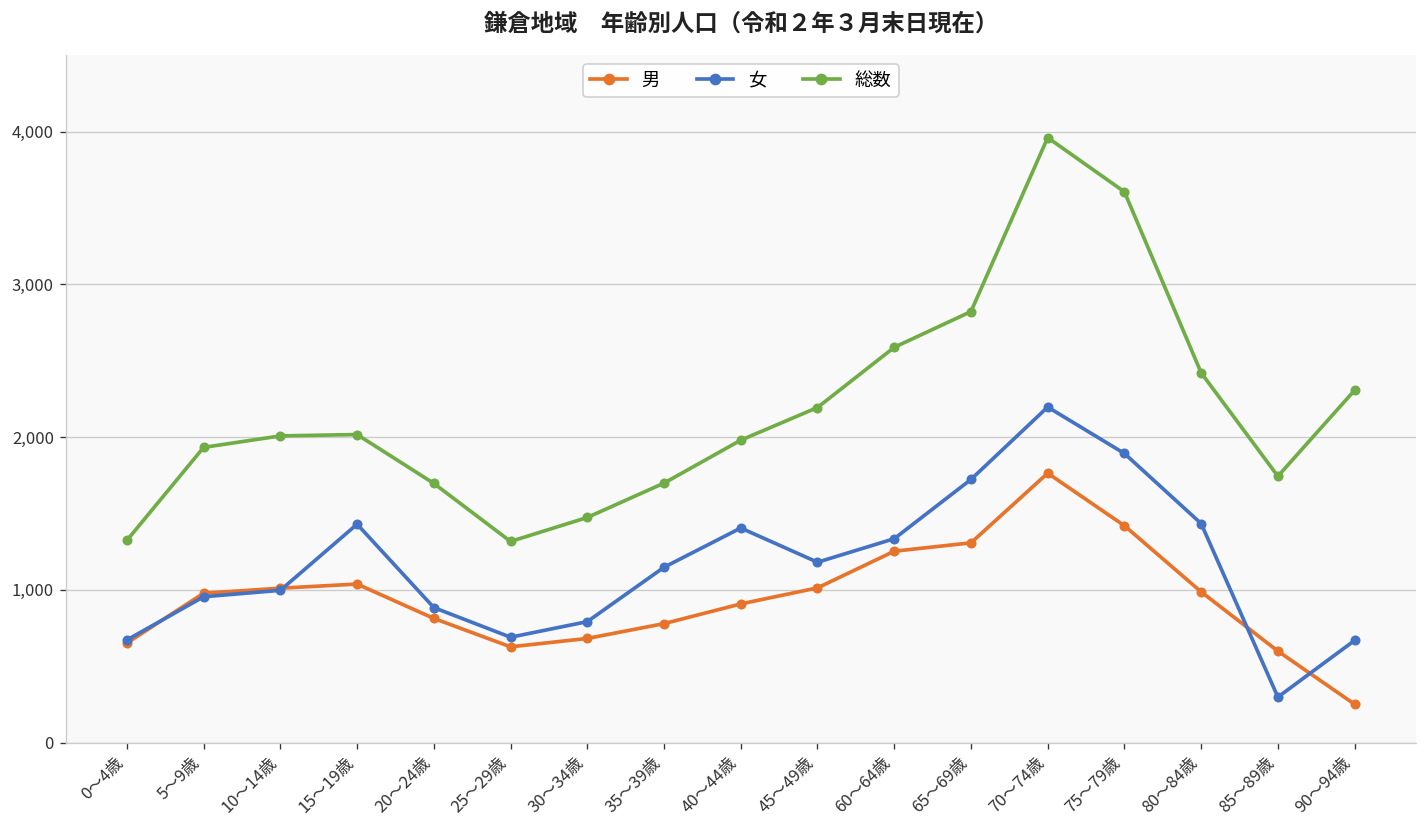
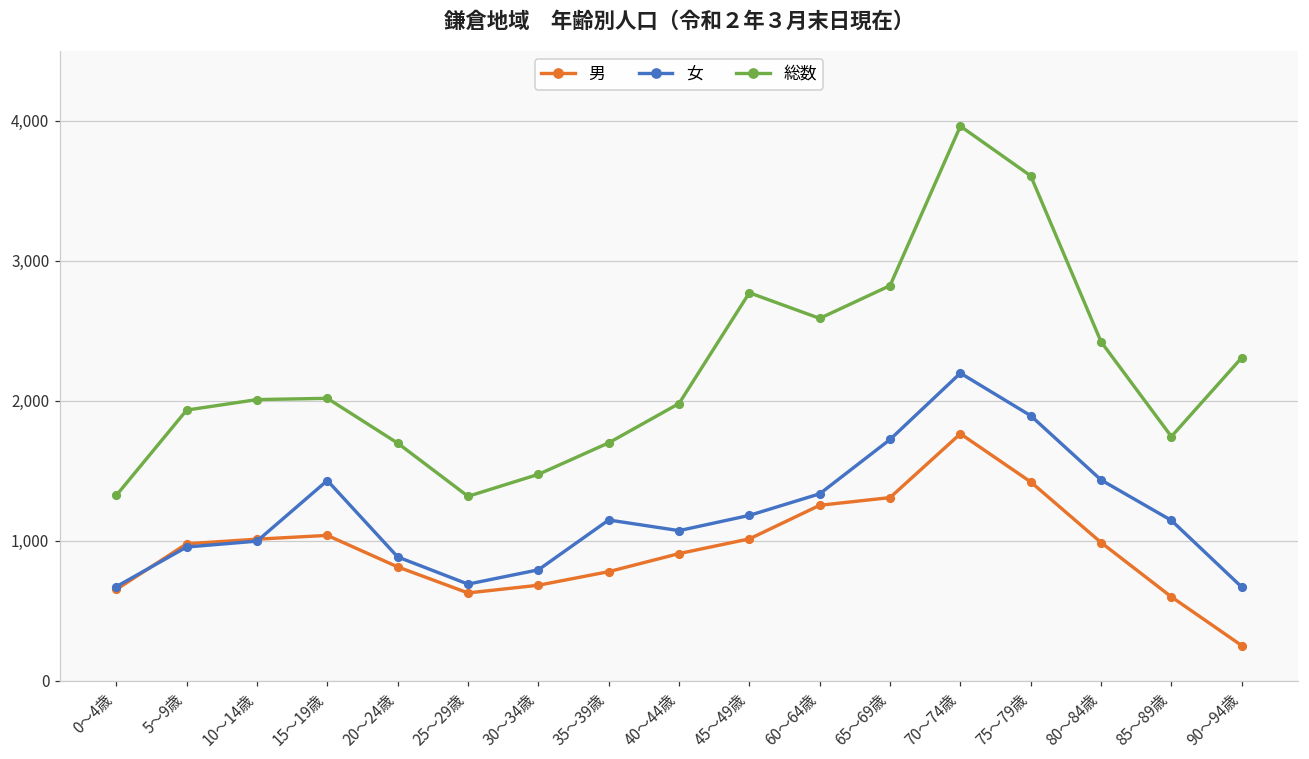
女, 40～44歳: 1,410 -> 1,070
総数, 45～49歳: 2,190 -> 2,770
女, 85～89歳: 300 -> 1,150
